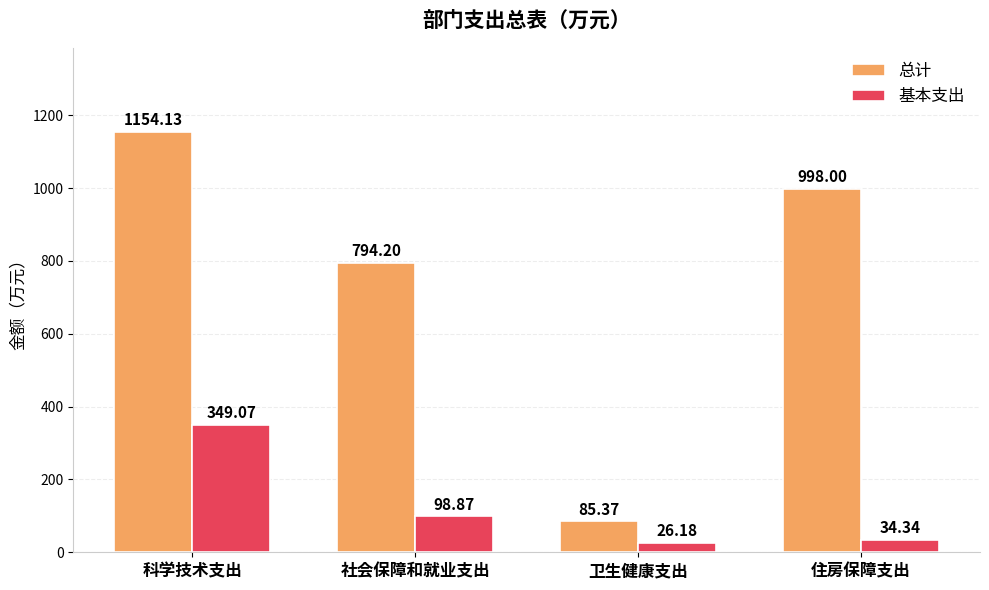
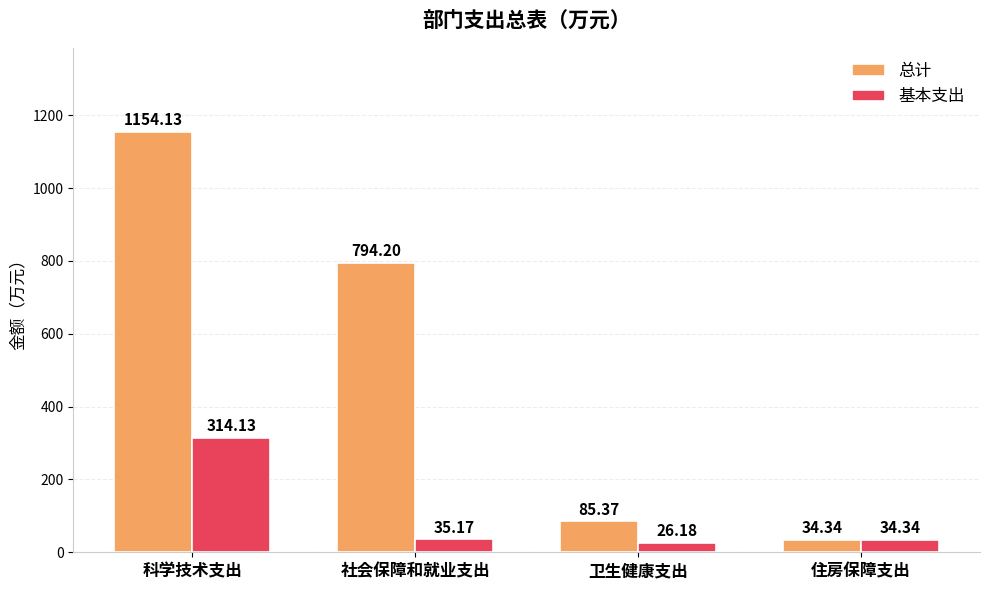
基本支出, 科学技术支出: 349.07 -> 314.13
基本支出, 社会保障和就业支出: 98.87 -> 35.17
总计, 住房保障支出: 998.00 -> 34.34
